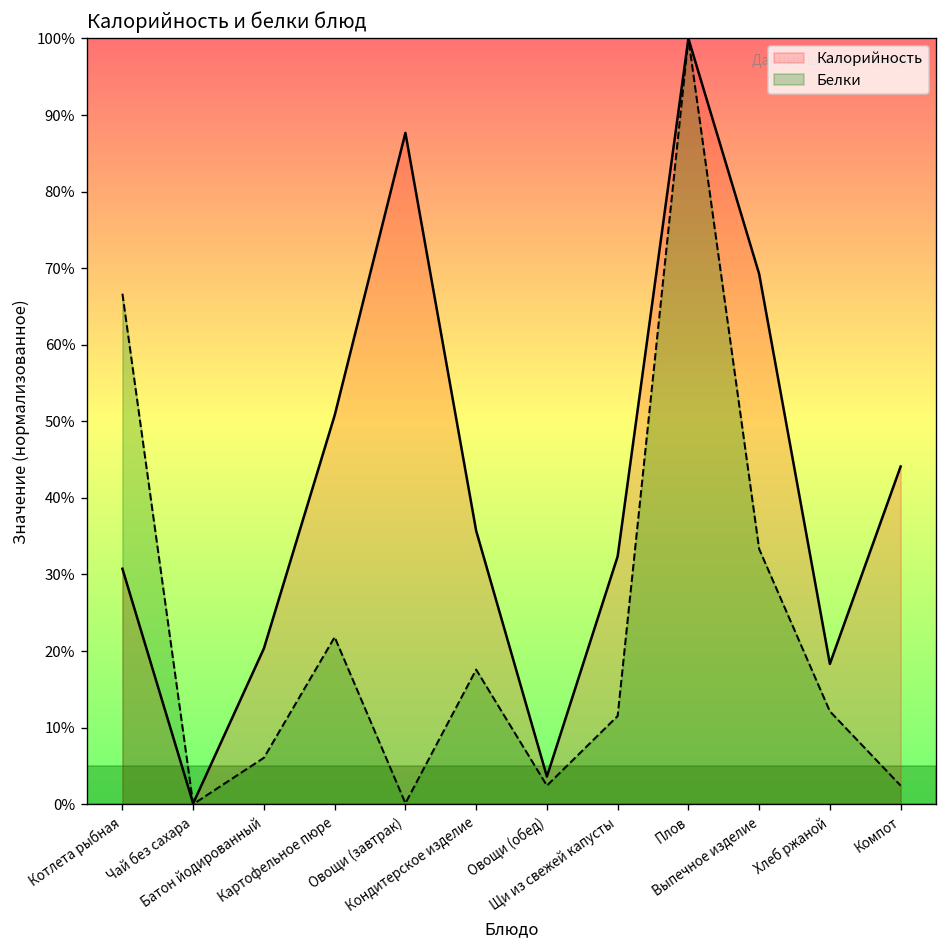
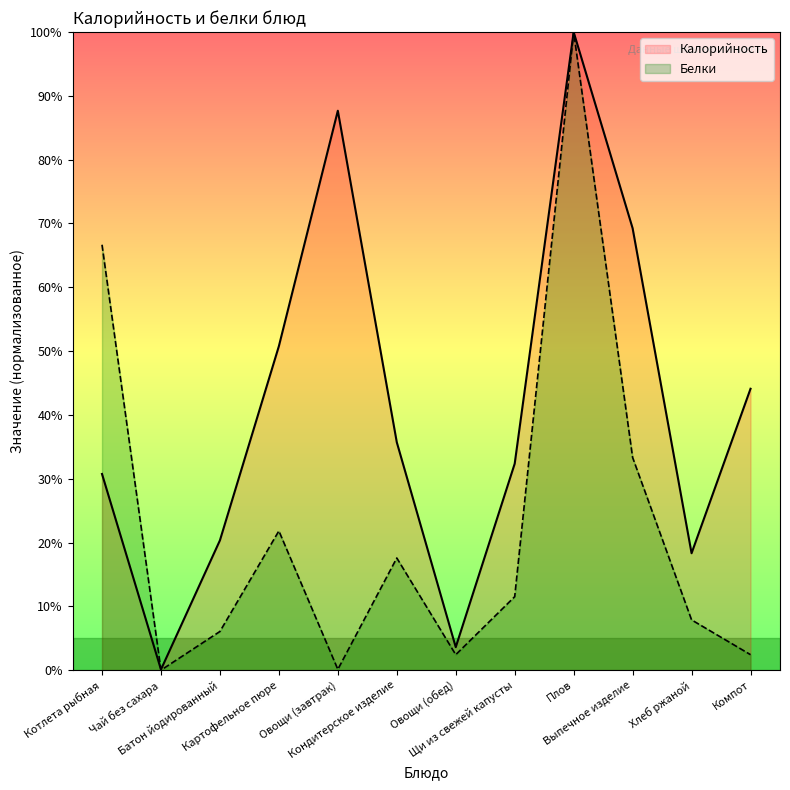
Белки, Хлеб ржаной: 12% -> 8%
